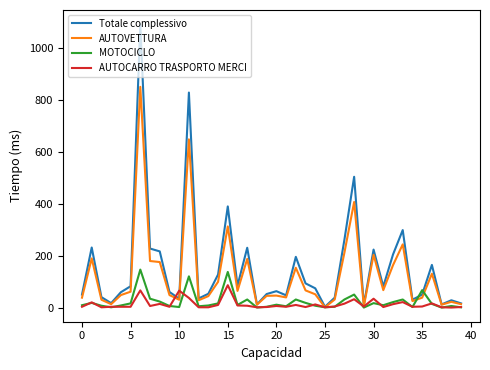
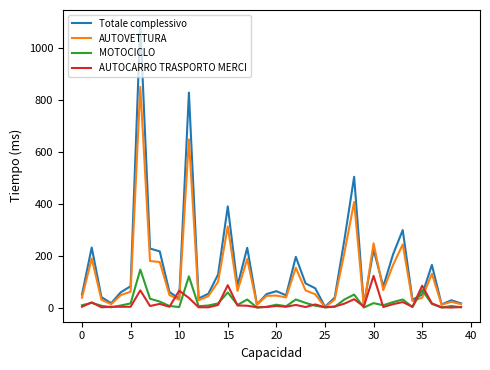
MOTOCICLO, 15: 140 -> 60
AUTOVETTURA, 30: 200 -> 250
AUTOCARRO TRASPORTO MERCI, 30: 30 -> 120
AUTOCARRO TRASPORTO MERCI, 35: 0 -> 80
